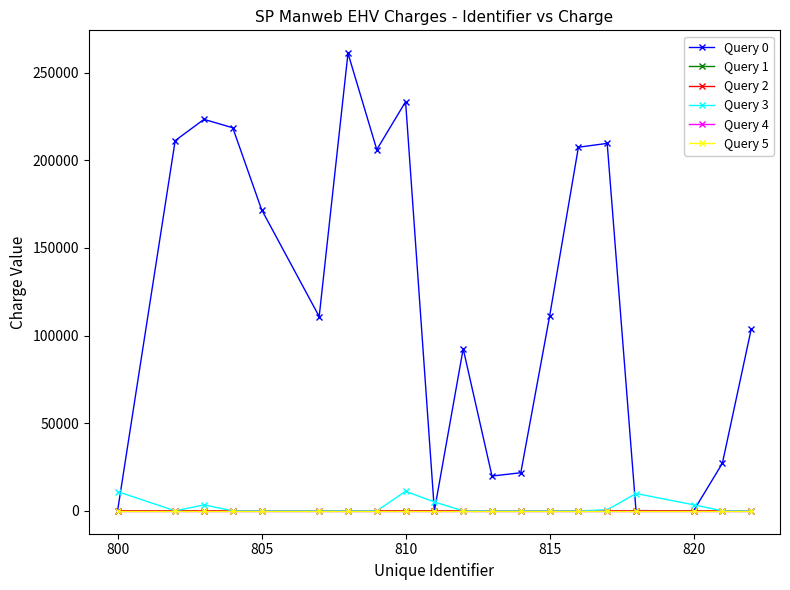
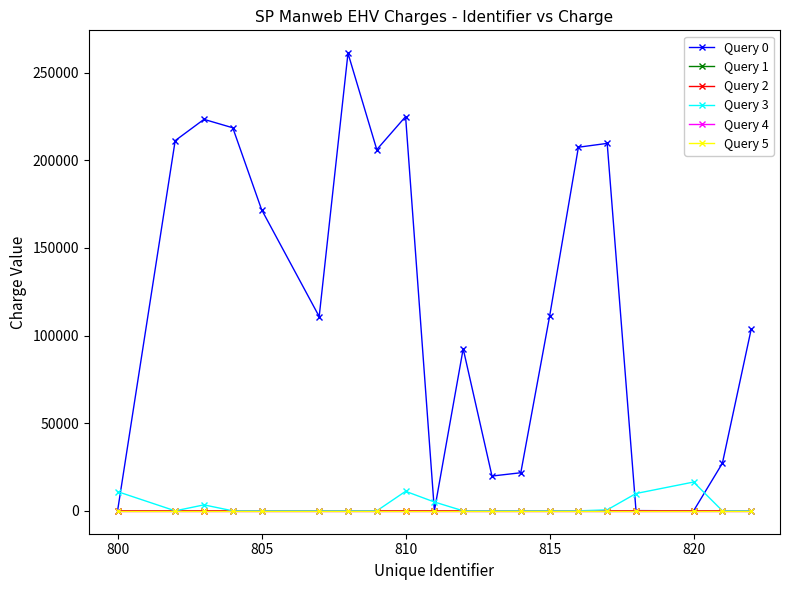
Query 0, 810: 233000 -> 225000
Query 3, 820: 3000 -> 16000
